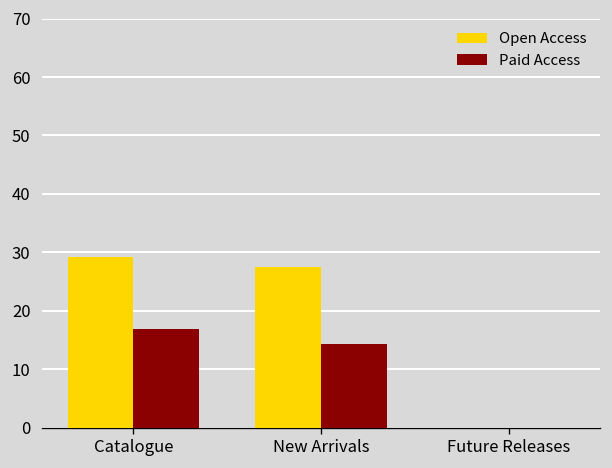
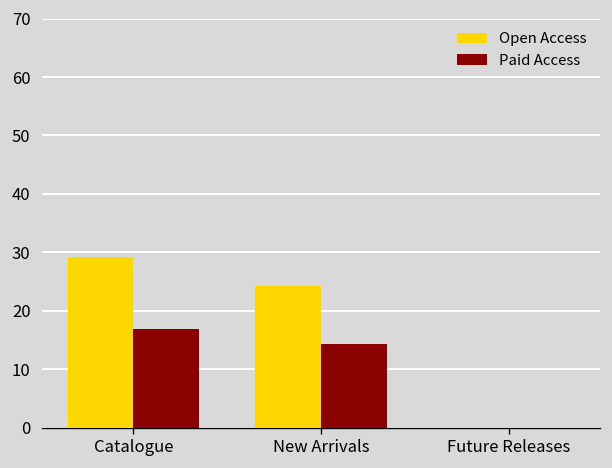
Open Access, New Arrivals: 27 -> 24
